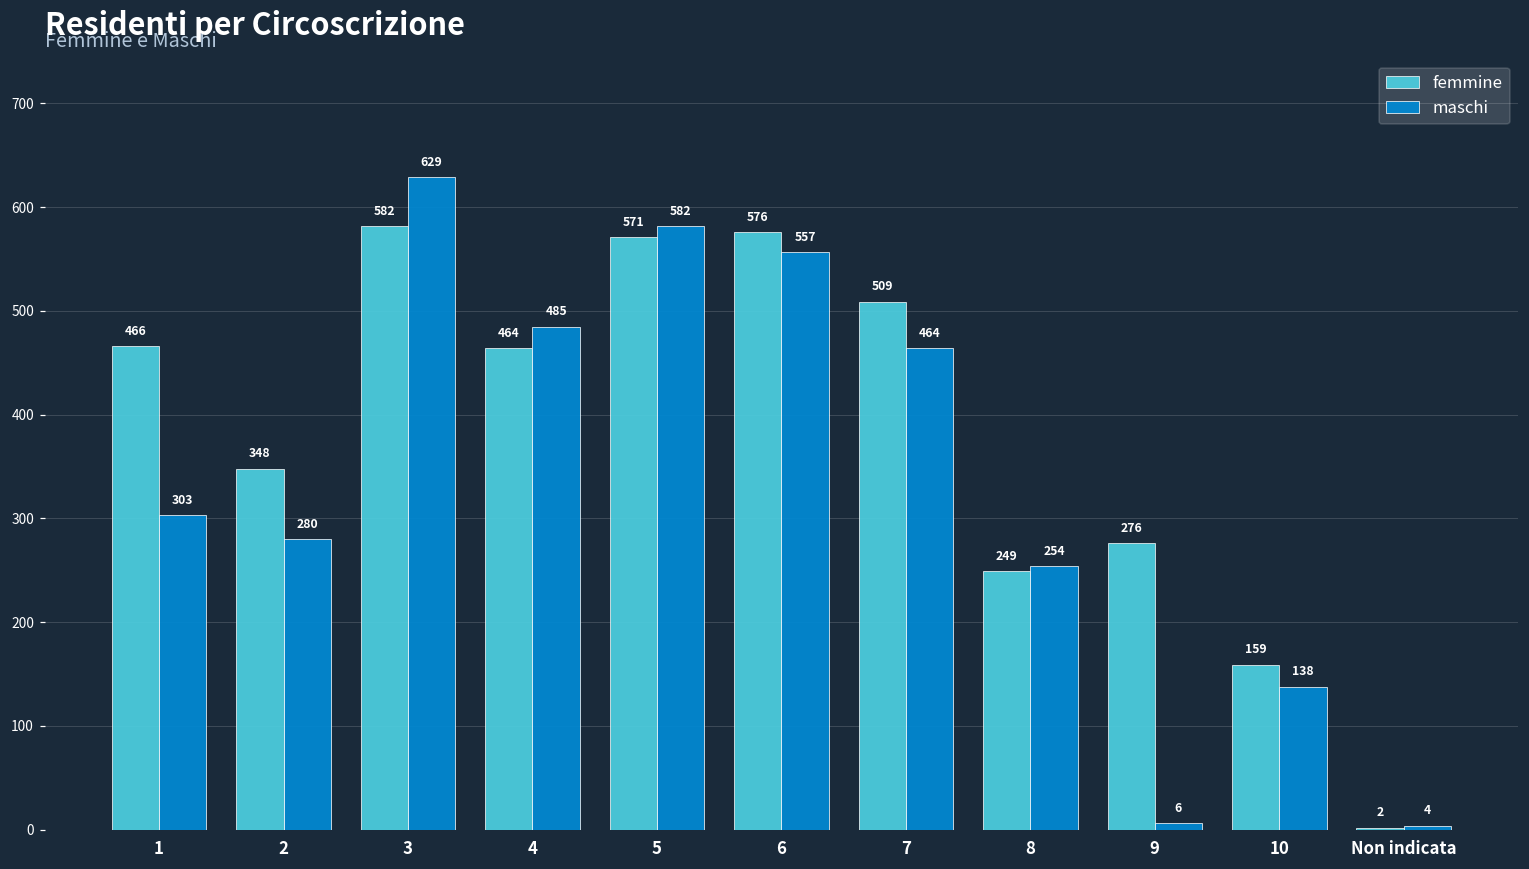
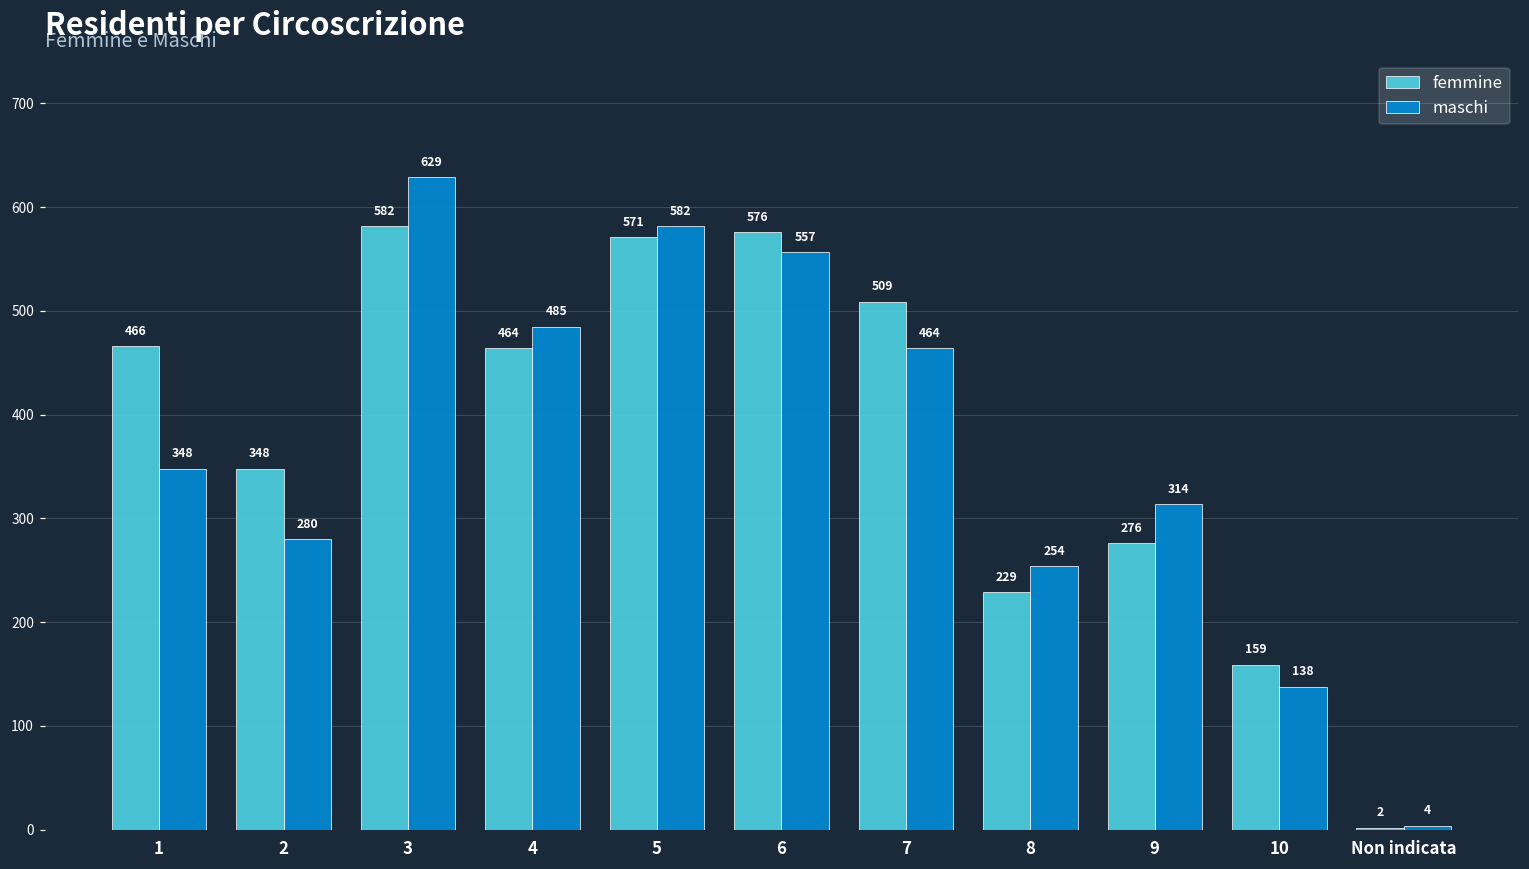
maschi, 1: 303 -> 348
femmine, 8: 249 -> 229
maschi, 9: 6 -> 314
